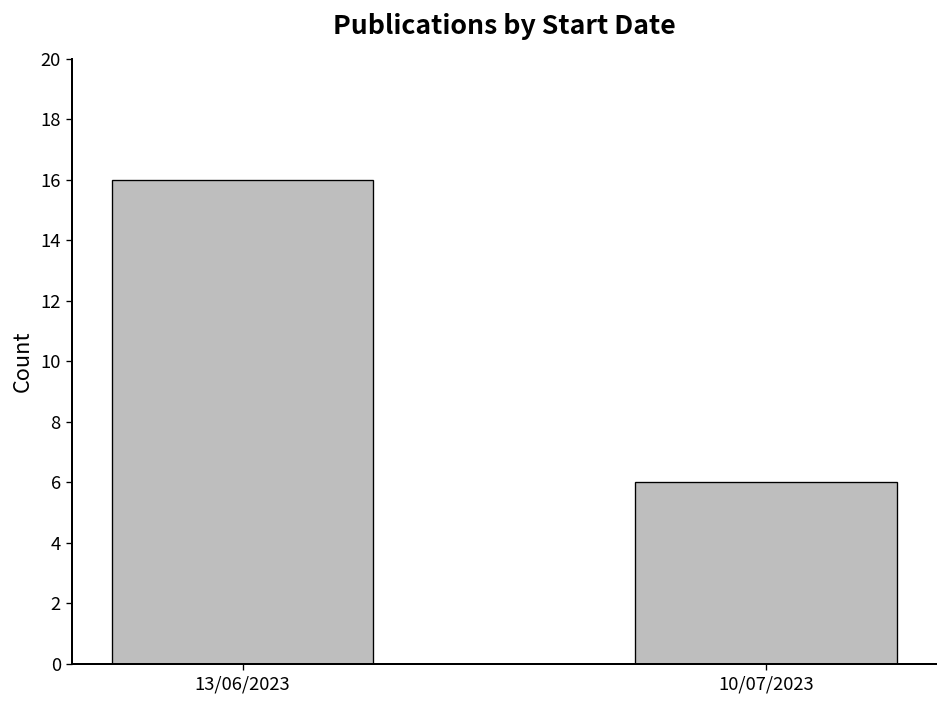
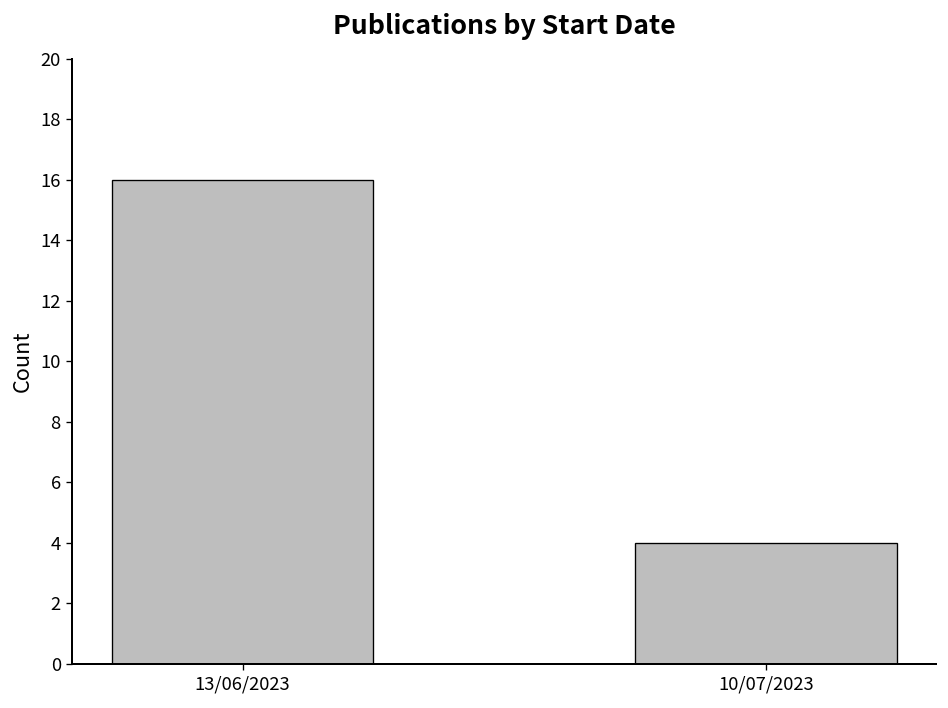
10/07/2023: 6 -> 4
